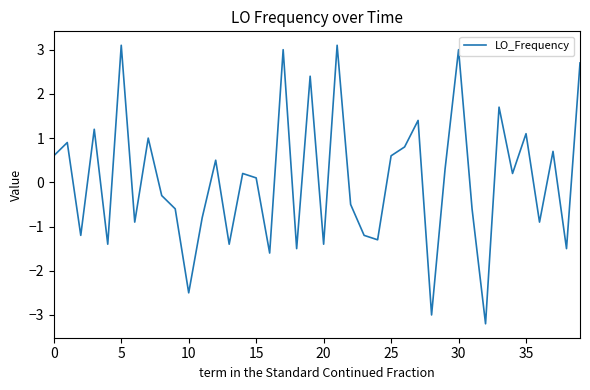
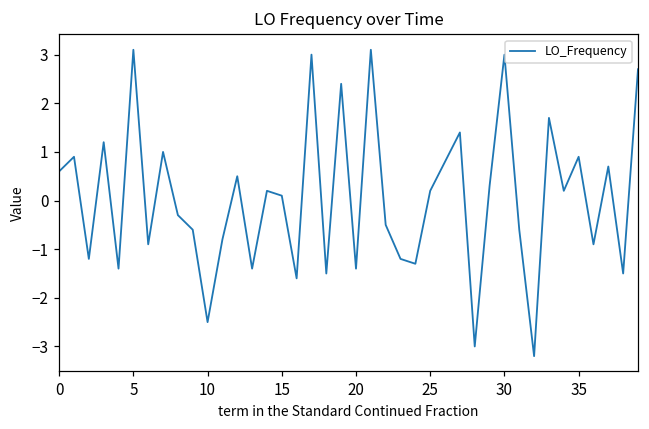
25: 0.6 -> 0.2
35: 1.1 -> 0.9
